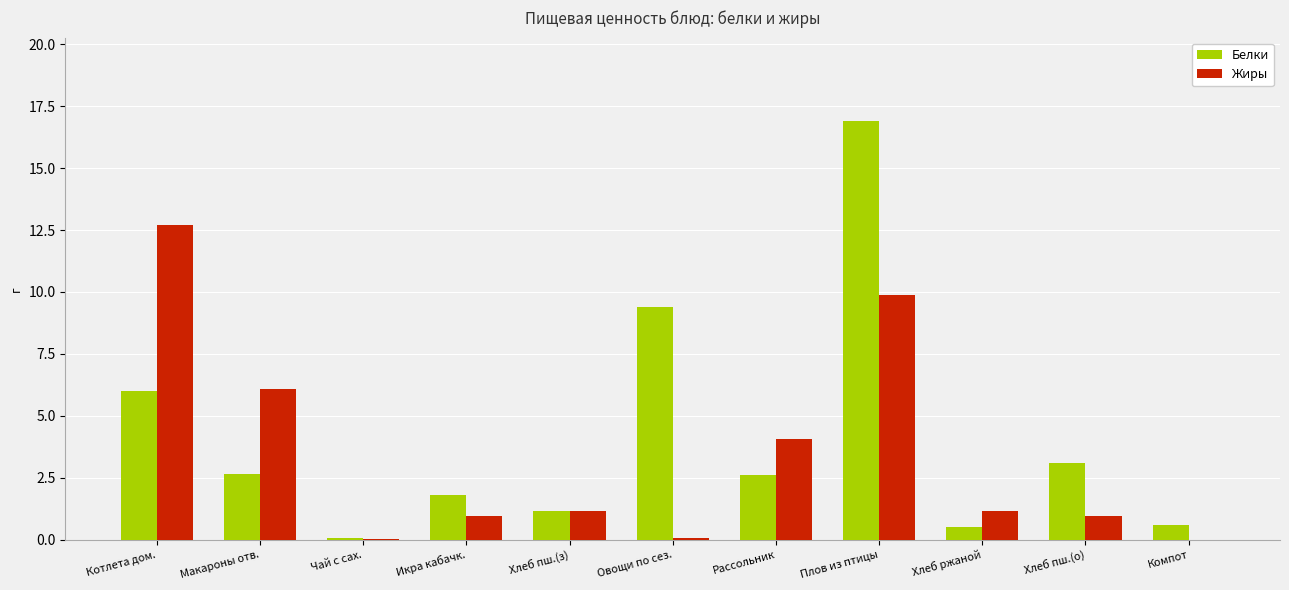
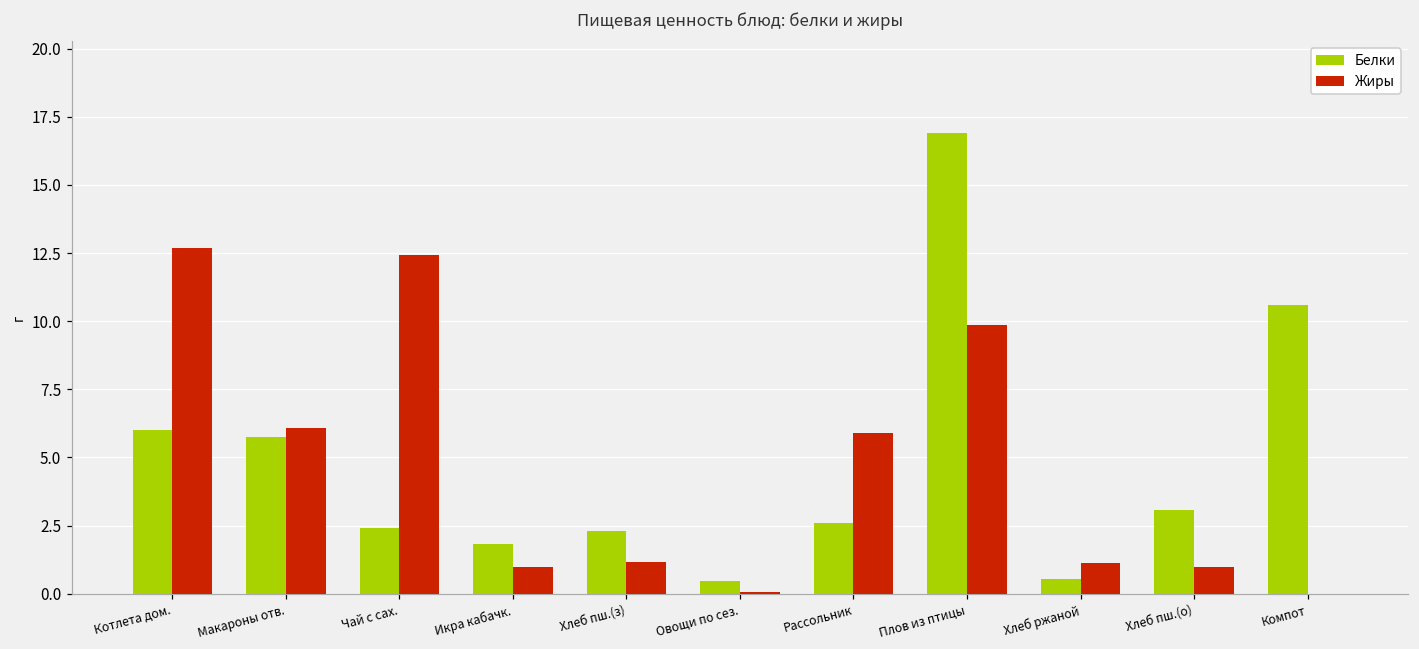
Белки, Макароны отв.: 2.7 -> 5.7
Белки, Чай с сах.: 0.1 -> 2.4
Жиры, Чай с сах.: 0.0 -> 12.4
Белки, Хлеб пш.(з): 1.2 -> 2.3
Белки, Овощи по сез.: 9.4 -> 0.5
Жиры, Рассольник: 4.1 -> 5.9
Белки, Компот: 0.6 -> 10.6
